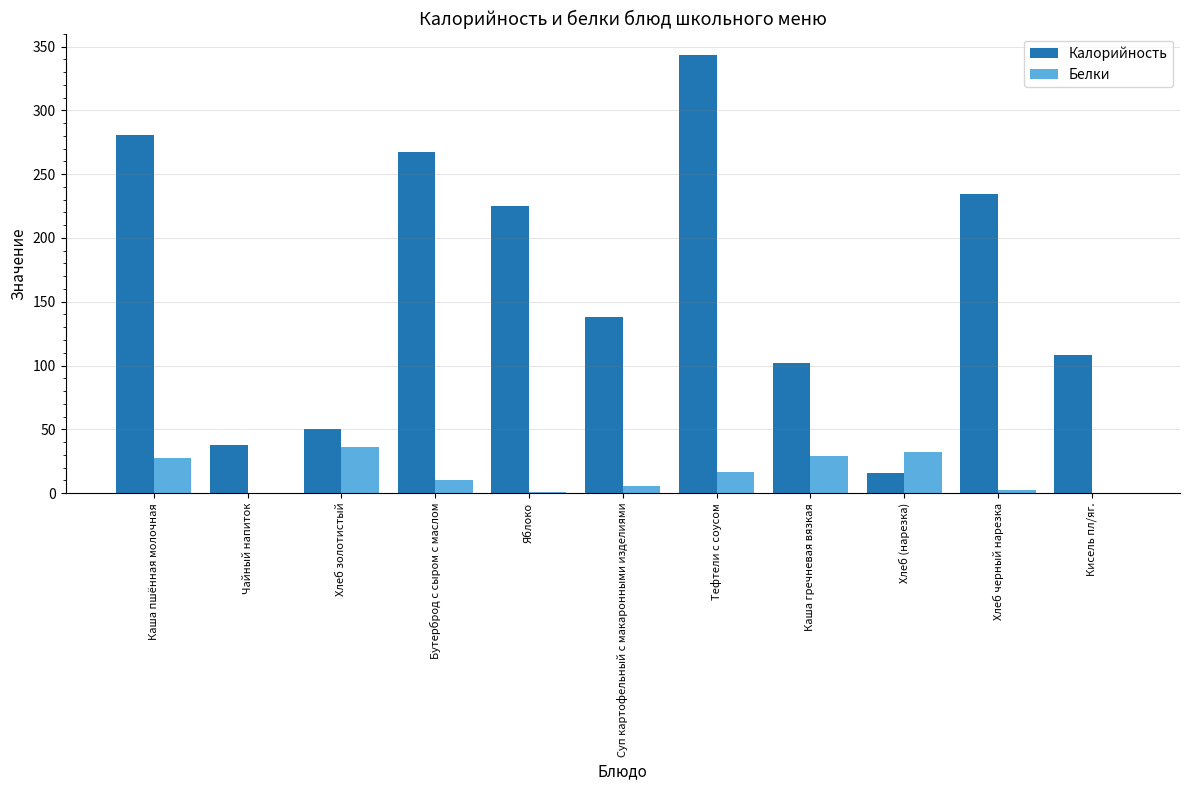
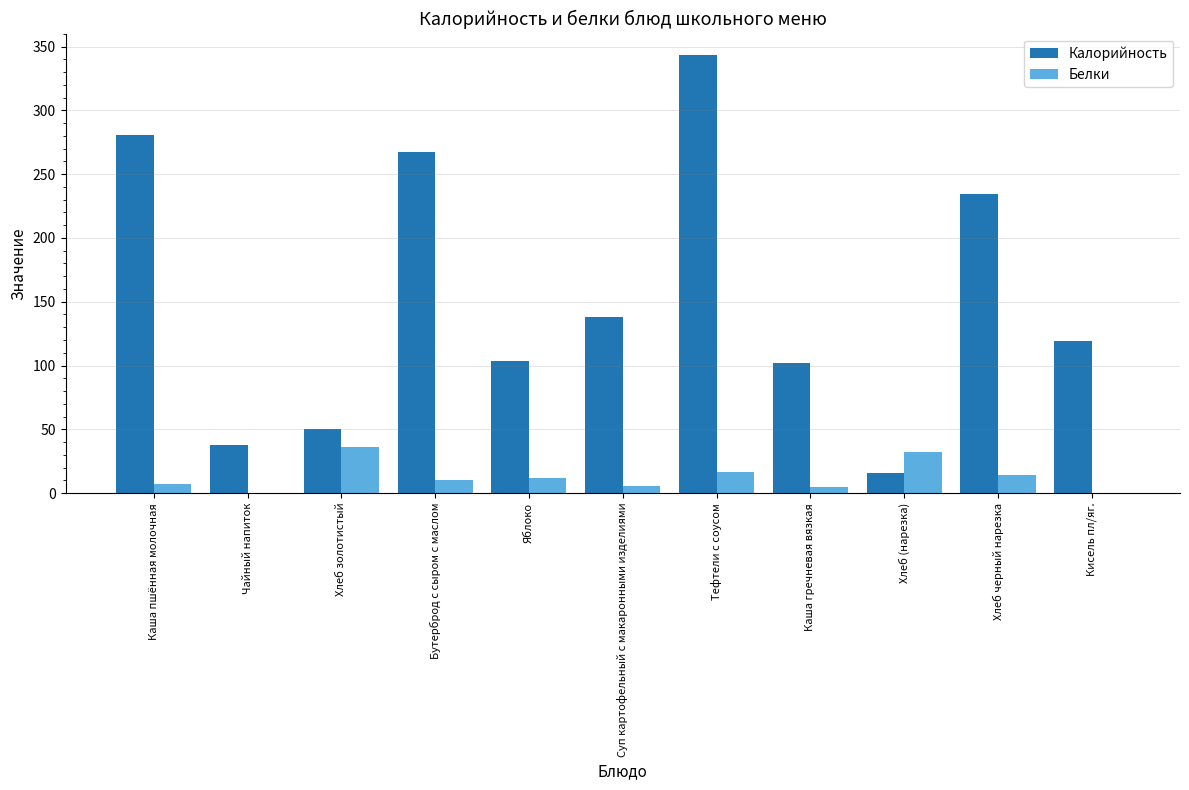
Белки, Каша пшённая молочная: 28 -> 7
Калорийность, Яблоко: 225 -> 103
Белки, Яблоко: 1 -> 12
Белки, Каша гречневая вязкая: 29 -> 5
Белки, Хлеб черный нарезка: 2 -> 14
Калорийность, Кисель пл/яг.: 108 -> 119
